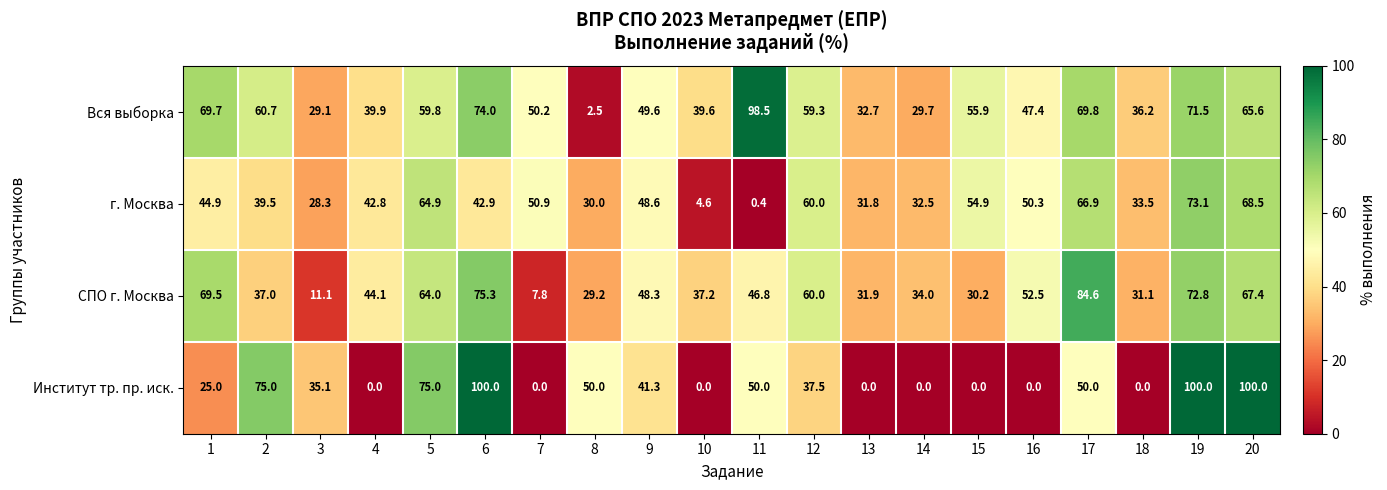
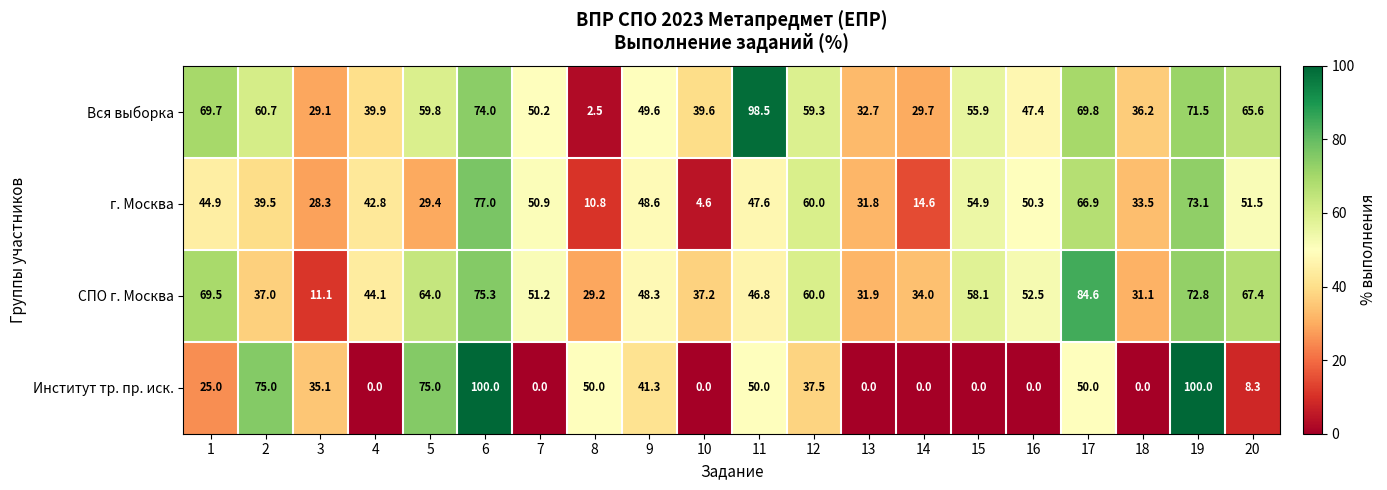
г. Москва, 5: 64.9 -> 29.4
г. Москва, 6: 42.9 -> 77.0
г. Москва, 8: 30.0 -> 10.8
г. Москва, 11: 0.4 -> 47.6
г. Москва, 14: 32.5 -> 14.6
г. Москва, 20: 68.5 -> 51.5
СПО г. Москва, 7: 7.8 -> 51.2
СПО г. Москва, 15: 30.2 -> 58.1
Институт тр. пр. иск., 20: 100.0 -> 8.3
